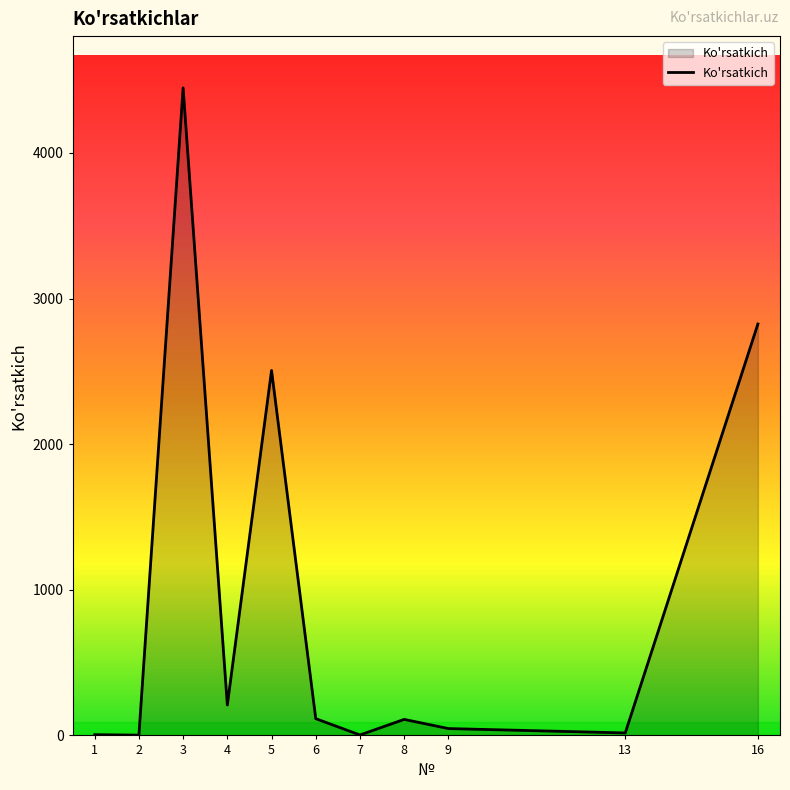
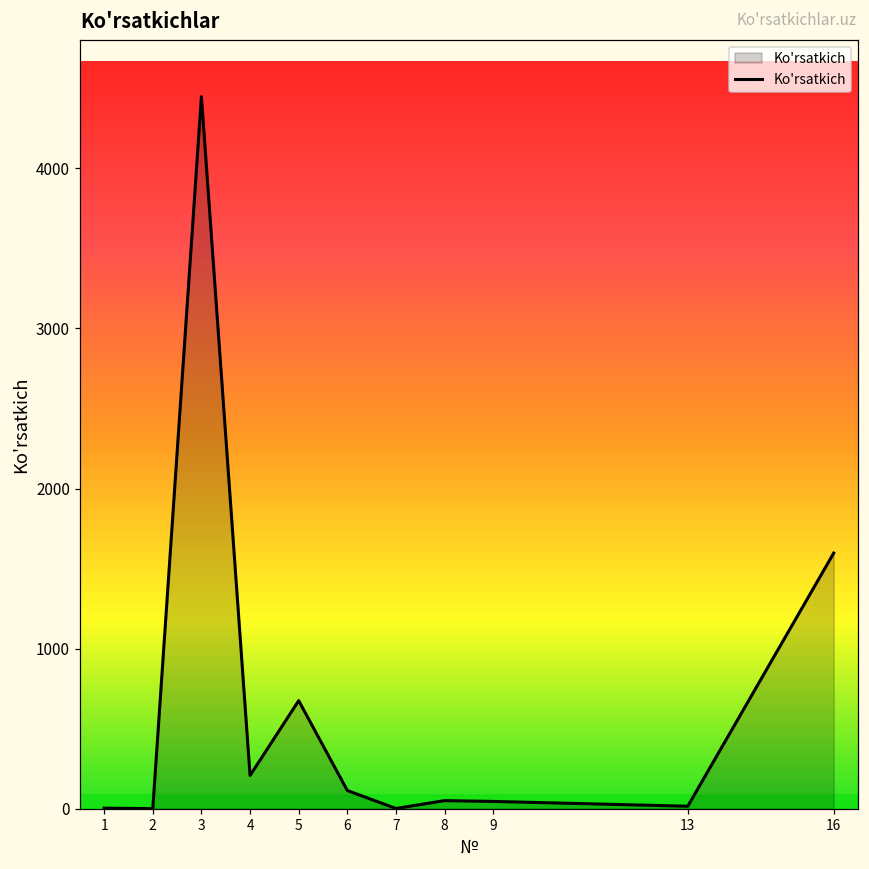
5: 2510 -> 680
8: 110 -> 50
16: 2830 -> 1600
